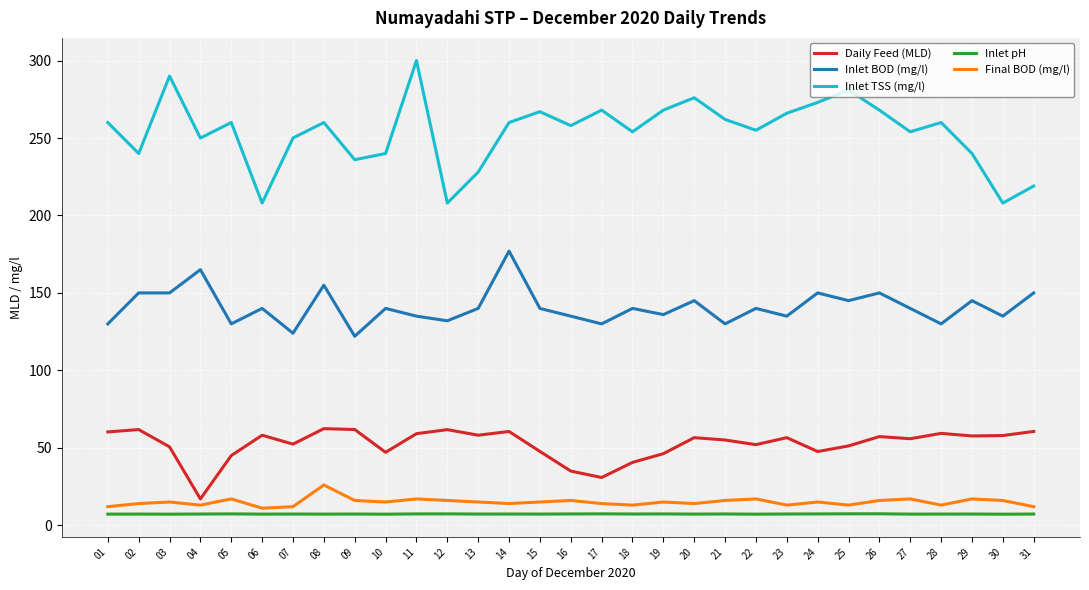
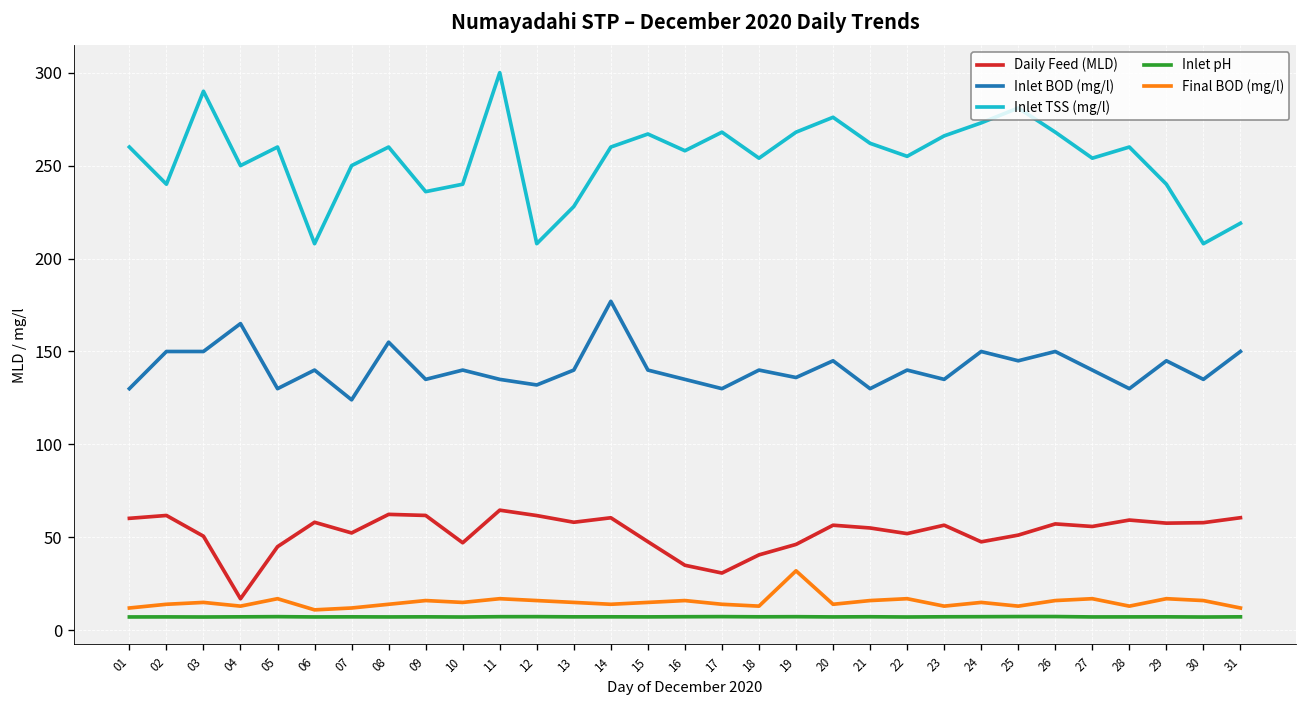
Final BOD (mg/l), 08: 26 -> 14
Inlet BOD (mg/l), 09: 122 -> 135
Daily Feed (MLD), 11: 59 -> 65
Final BOD (mg/l), 19: 15 -> 32
